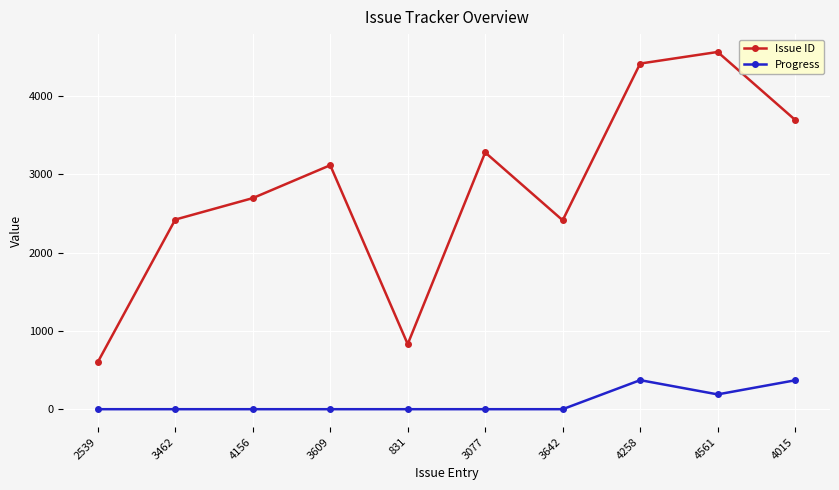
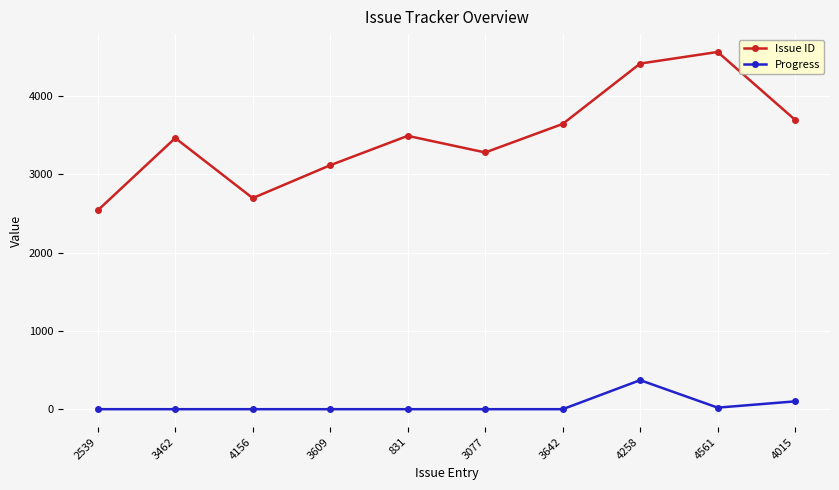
Issue ID, 2539: 600 -> 2500
Issue ID, 3462: 2400 -> 3500
Issue ID, 831: 800 -> 3500
Issue ID, 3642: 2400 -> 3600
Progress, 4561: 200 -> 0
Progress, 4015: 400 -> 100
